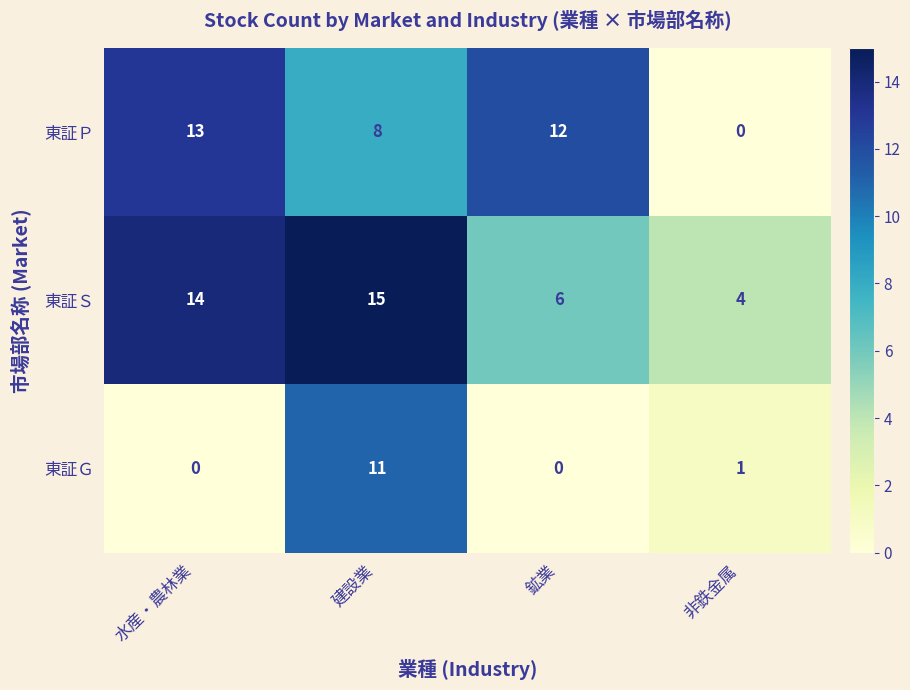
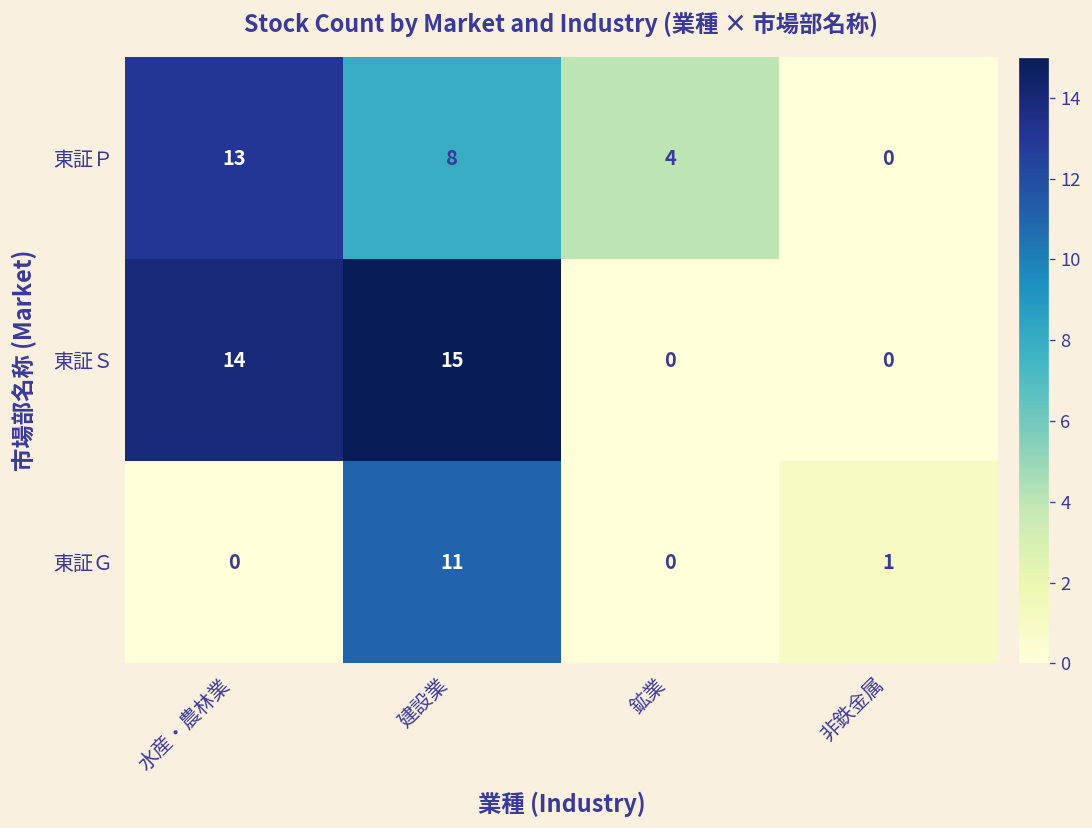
東証Ｐ, 鉱業: 12 -> 4
東証Ｓ, 鉱業: 6 -> 0
東証Ｓ, 非鉄金属: 4 -> 0
